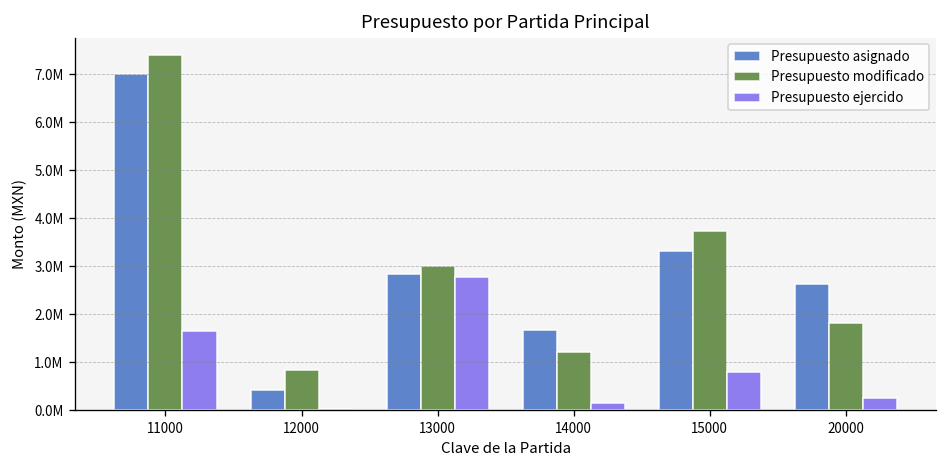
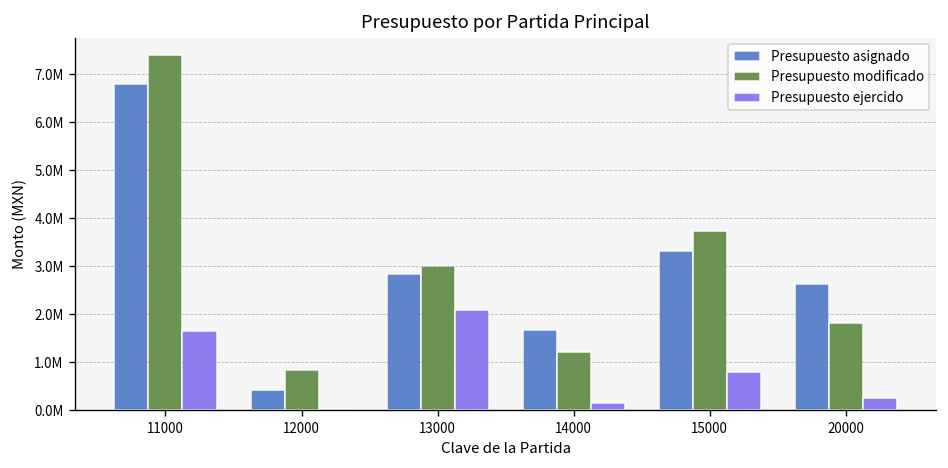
Presupuesto asignado, 11000: 7000000 -> 6800000
Presupuesto ejercido, 13000: 2800000 -> 2100000
